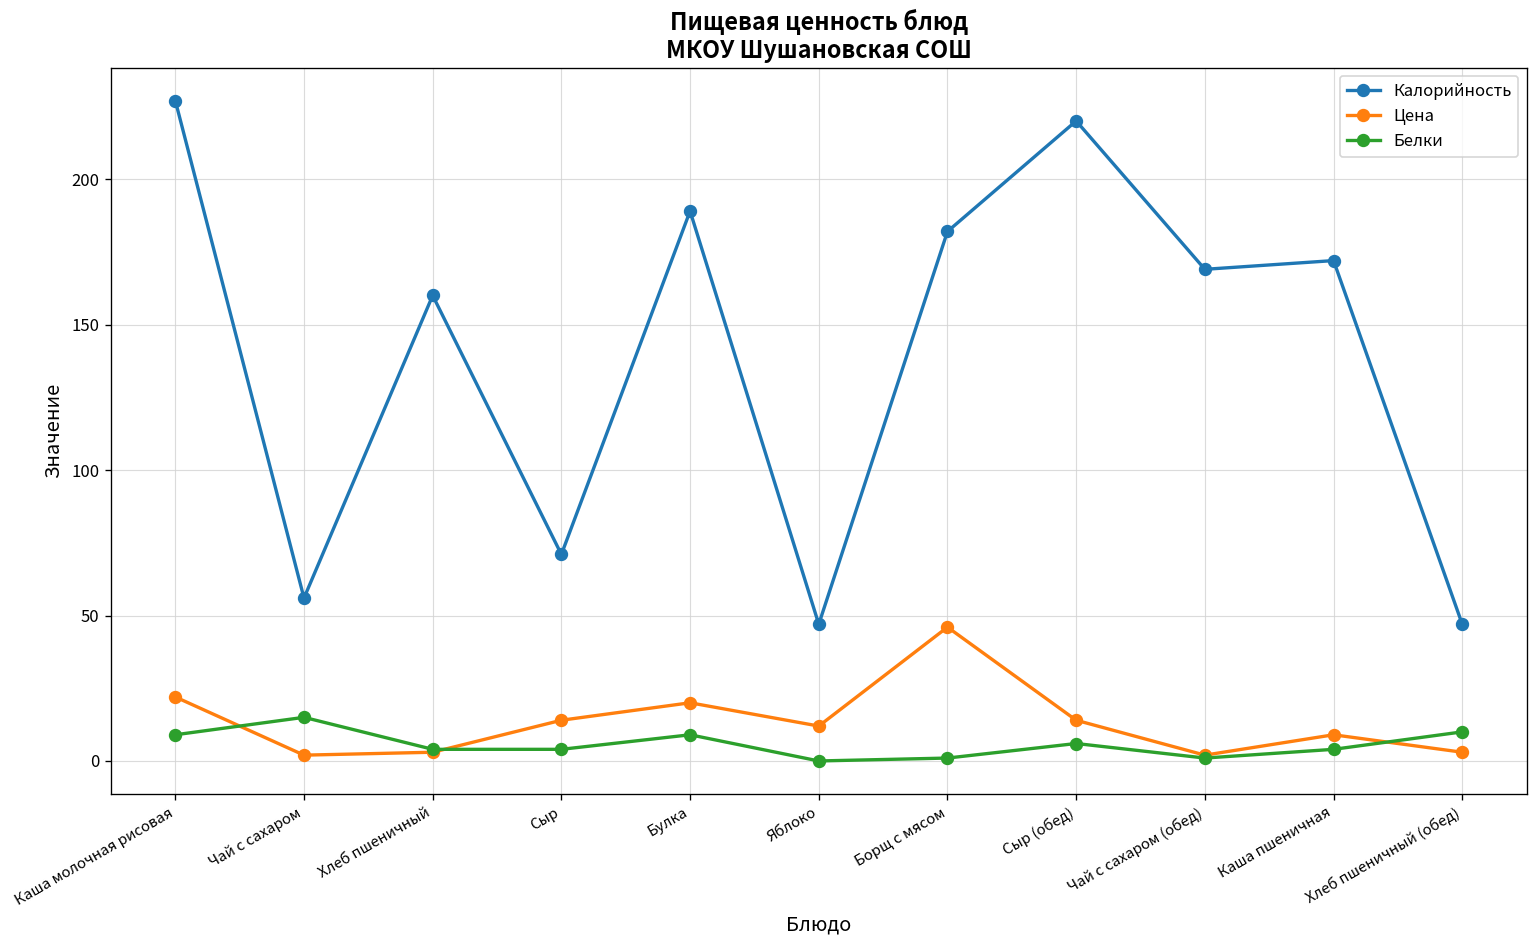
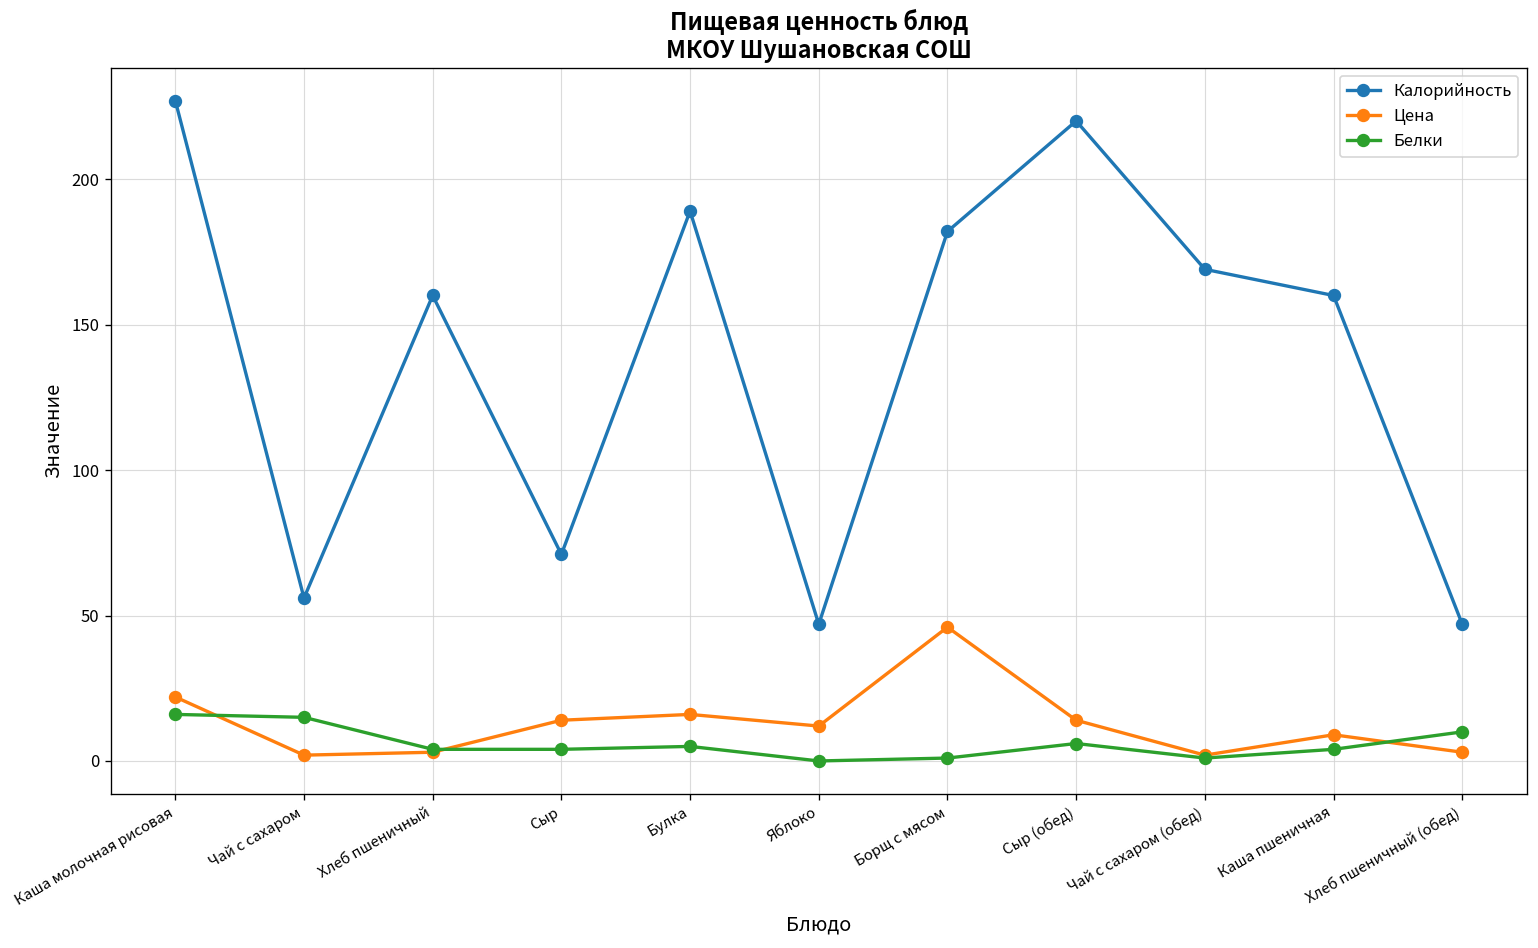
Белки, Каша молочная рисовая: 9 -> 16
Цена, Булка: 20 -> 16
Белки, Булка: 9 -> 5
Калорийность, Каша пшеничная: 172 -> 160
